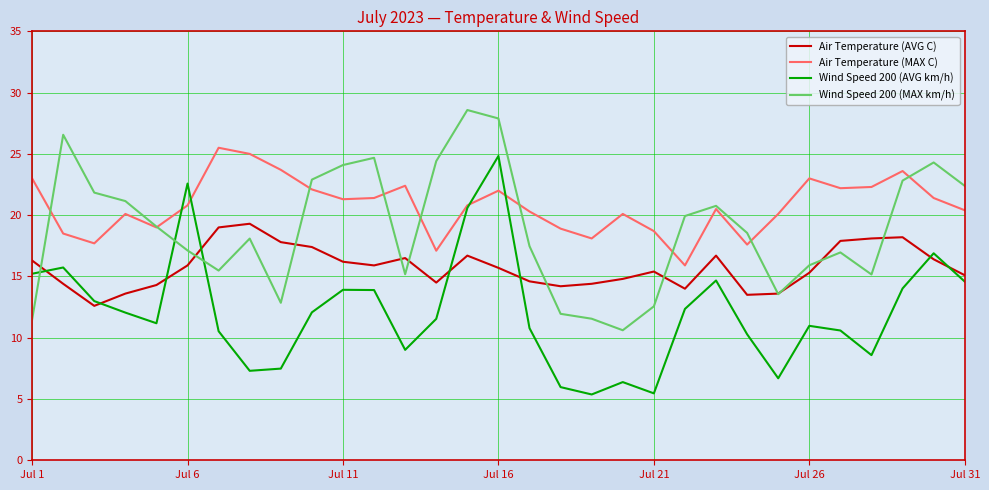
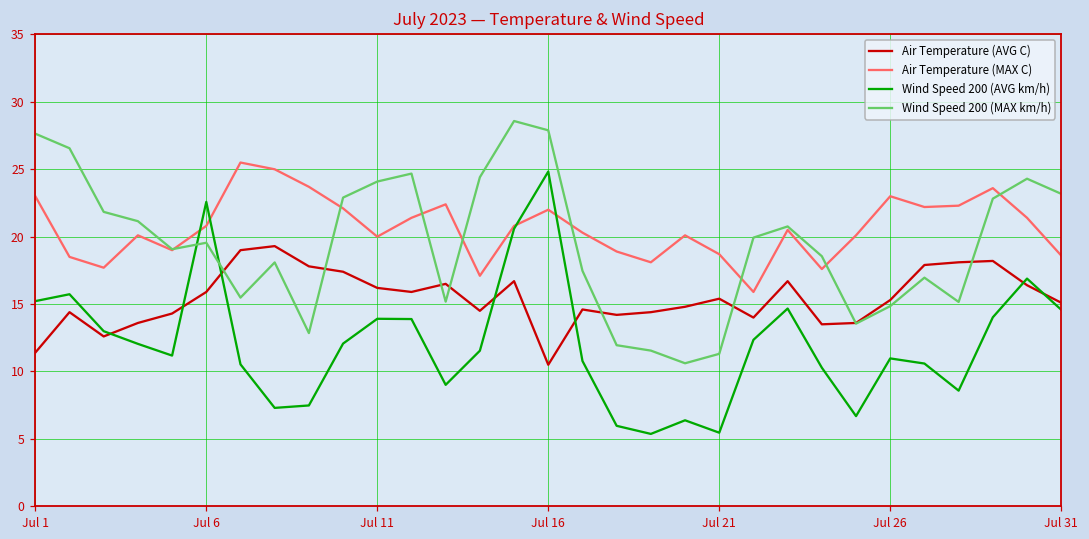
Air Temperature (AVG C), Jul 1: 16.3 -> 11.4
Wind Speed 200 (MAX km/h), Jul 1: 11.5 -> 27.6
Wind Speed 200 (MAX km/h), Jul 6: 17.1 -> 19.6
Air Temperature (MAX C), Jul 11: 21.3 -> 20.0
Air Temperature (AVG C), Jul 16: 15.7 -> 10.5
Wind Speed 200 (MAX km/h), Jul 21: 12.6 -> 11.3
Wind Speed 200 (MAX km/h), Jul 26: 15.9 -> 14.9
Air Temperature (MAX C), Jul 31: 20.4 -> 18.6
Wind Speed 200 (MAX km/h), Jul 31: 22.4 -> 23.2
